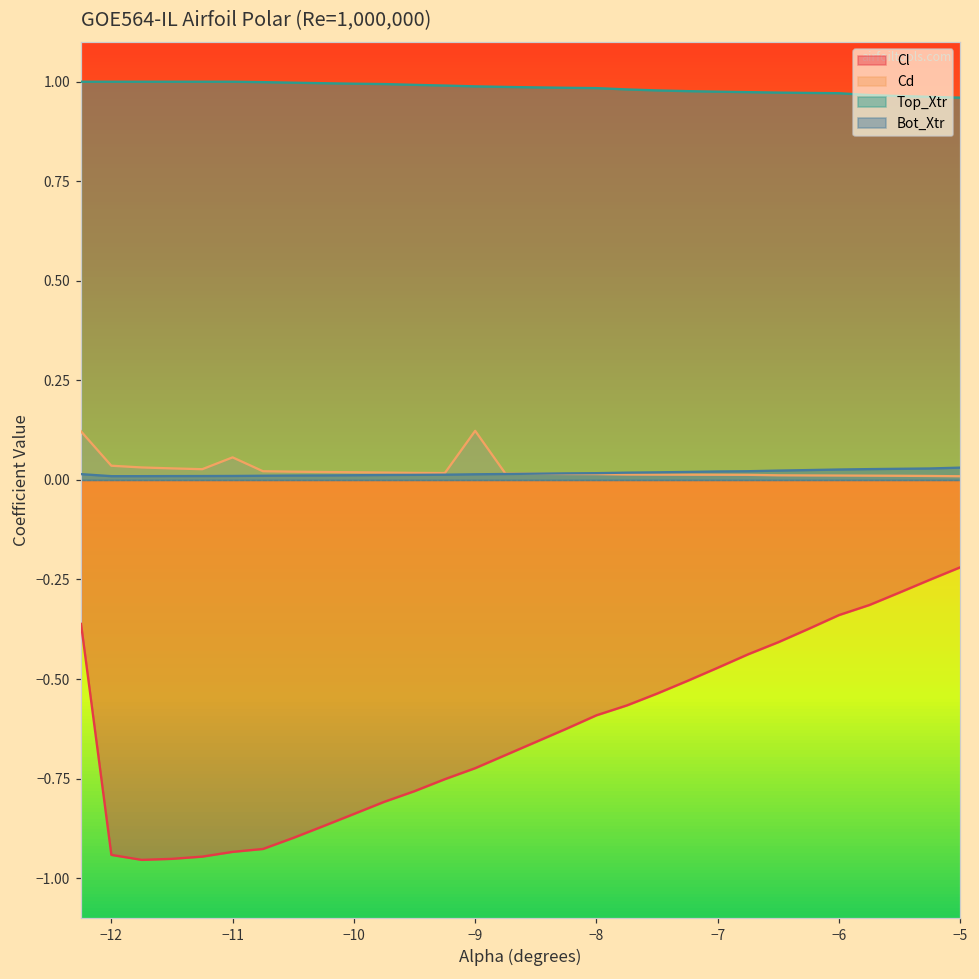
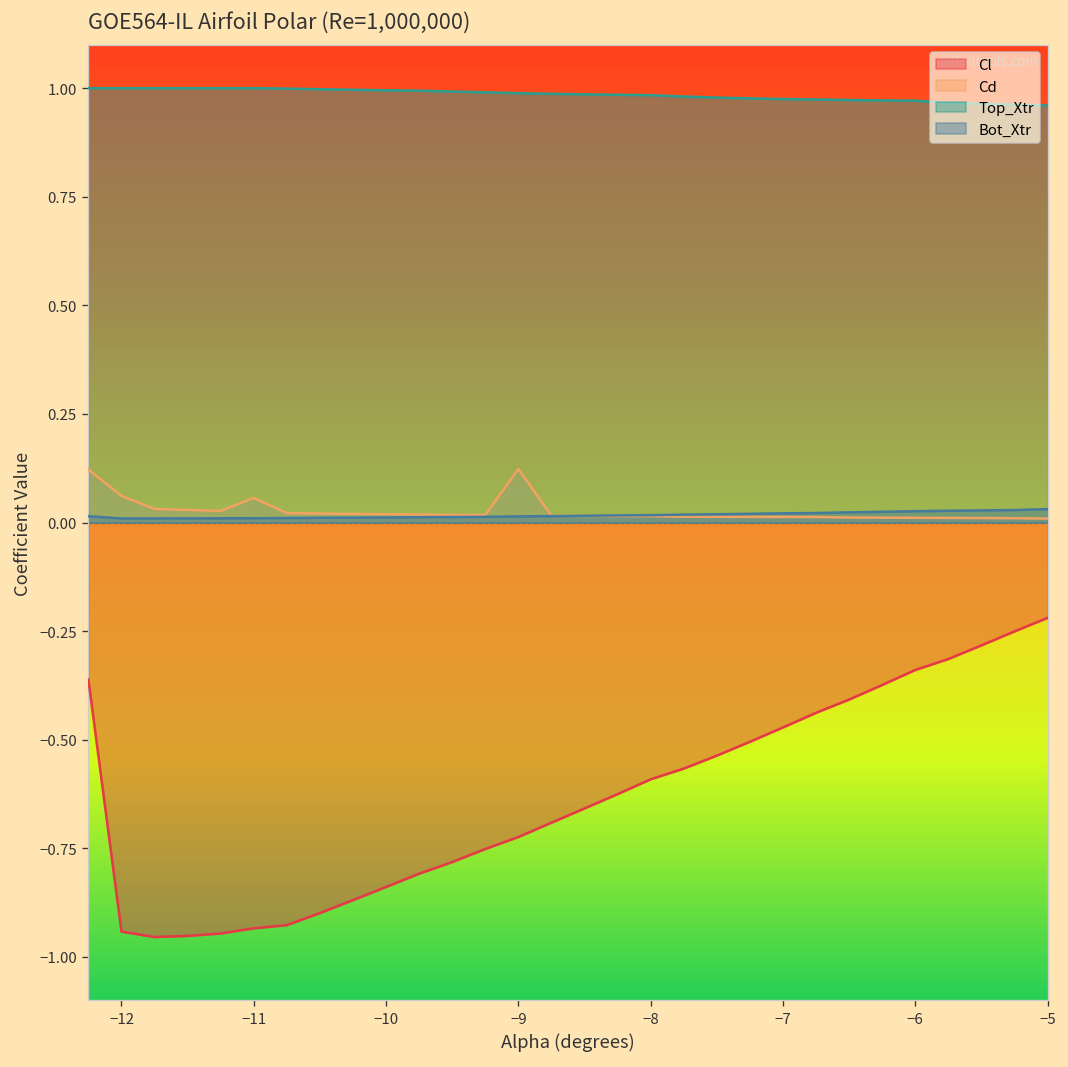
Cd, −12: 0.04 -> 0.06
